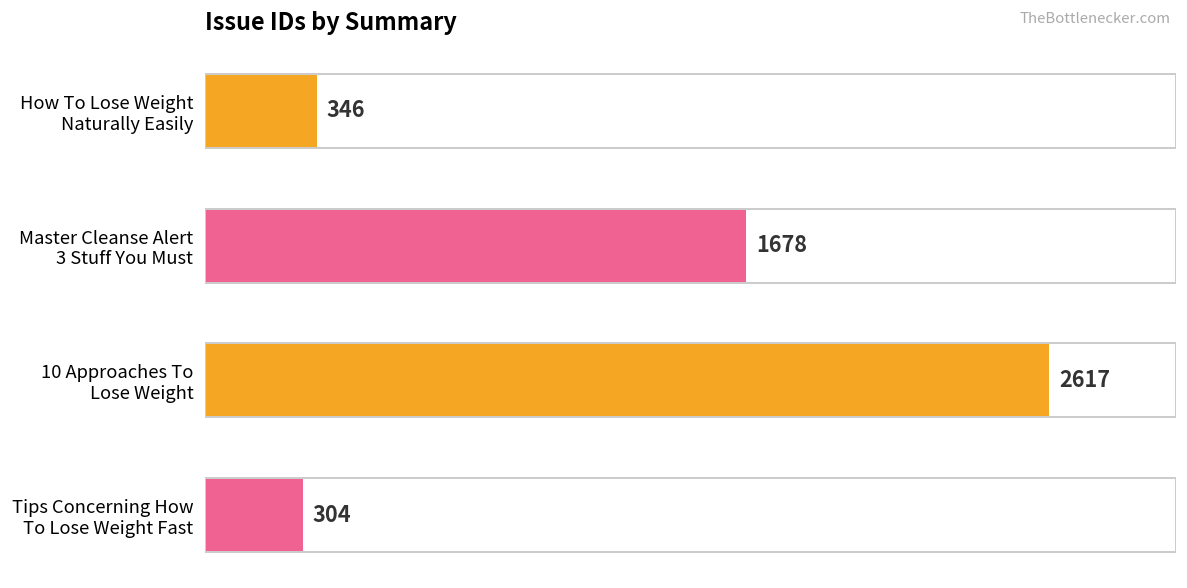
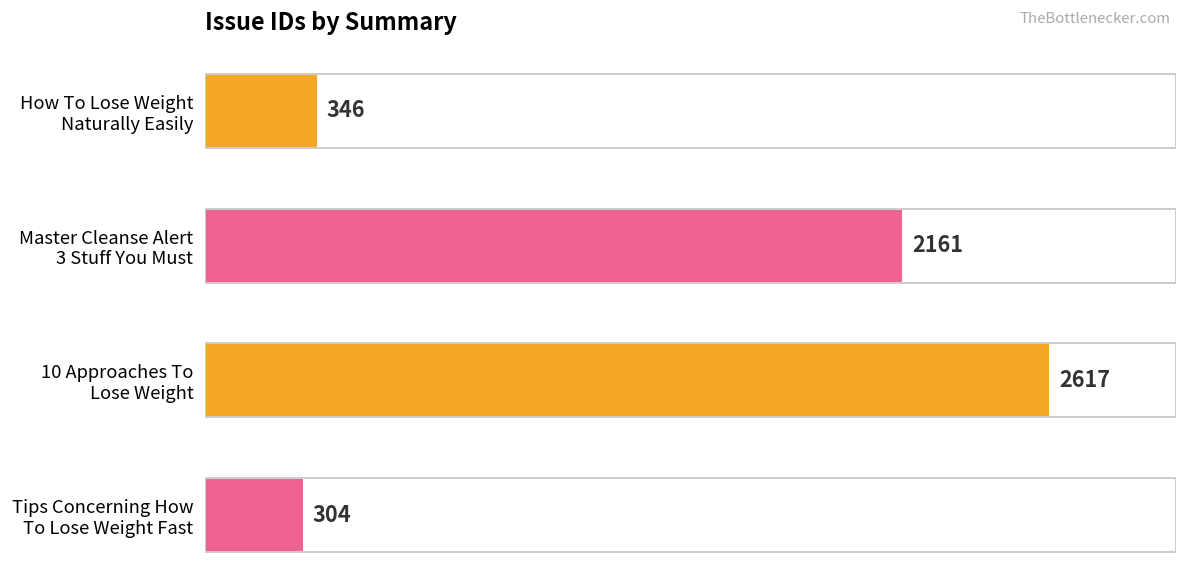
Master Cleanse Alert 3 Stuff You Must: 1678 -> 2161
